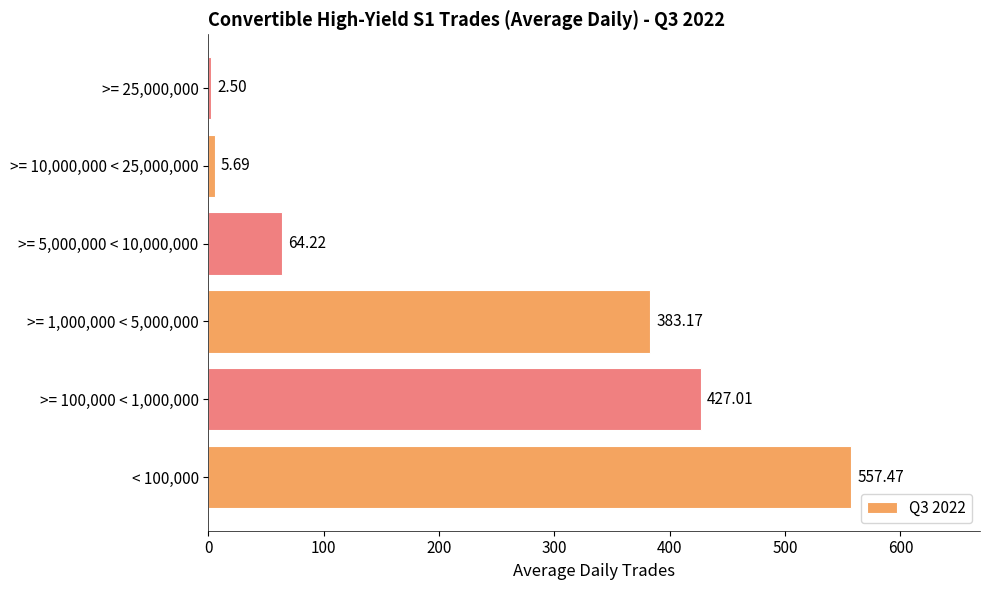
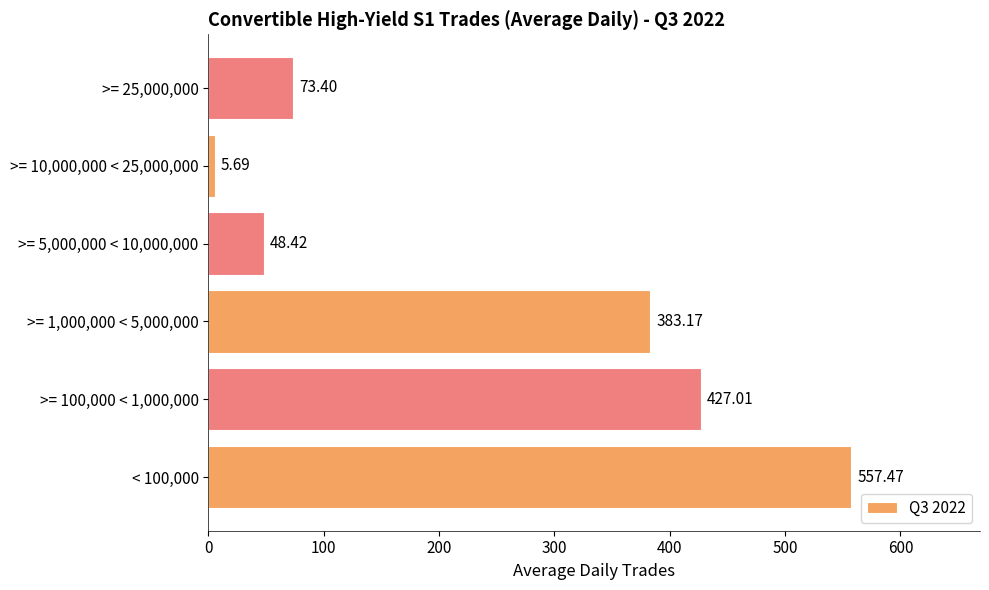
>= 25,000,000: 2.50 -> 73.40
>= 5,000,000 < 10,000,000: 64.22 -> 48.42
